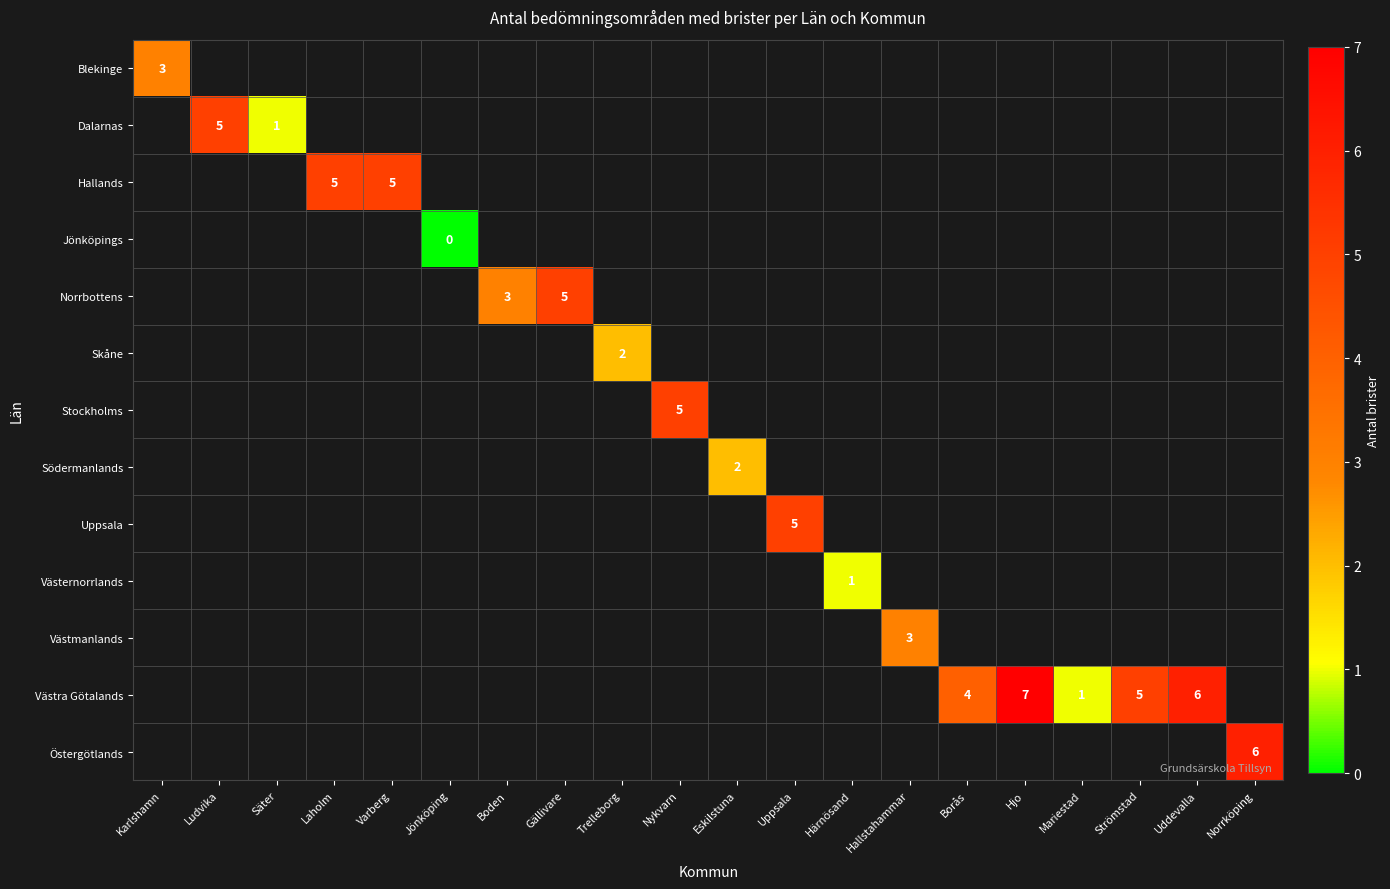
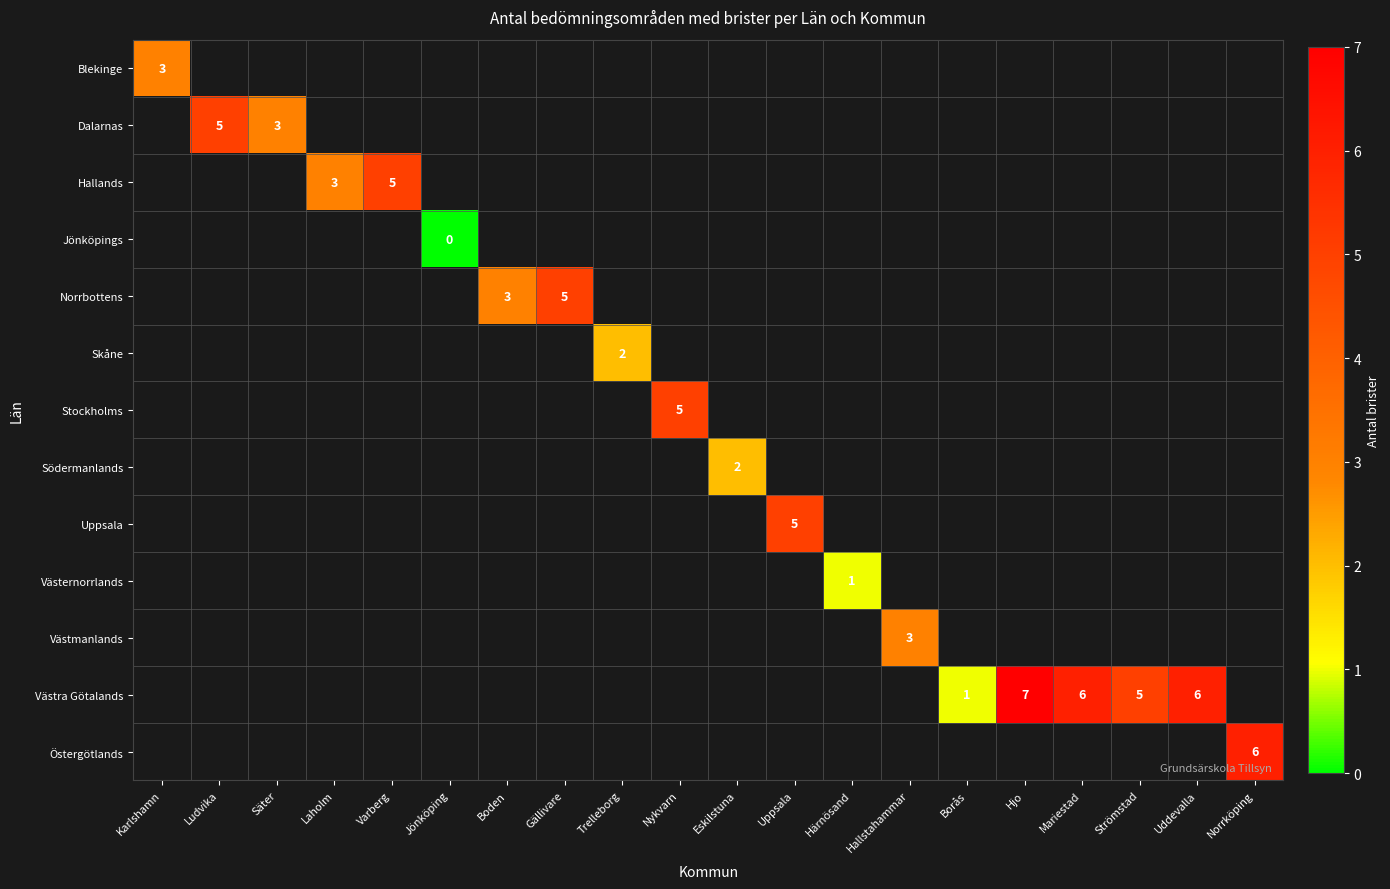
Dalarnas, Säter: 1 -> 3
Hallands, Laholm: 5 -> 3
Västra Götalands, Borås: 4 -> 1
Västra Götalands, Mariestad: 1 -> 6
